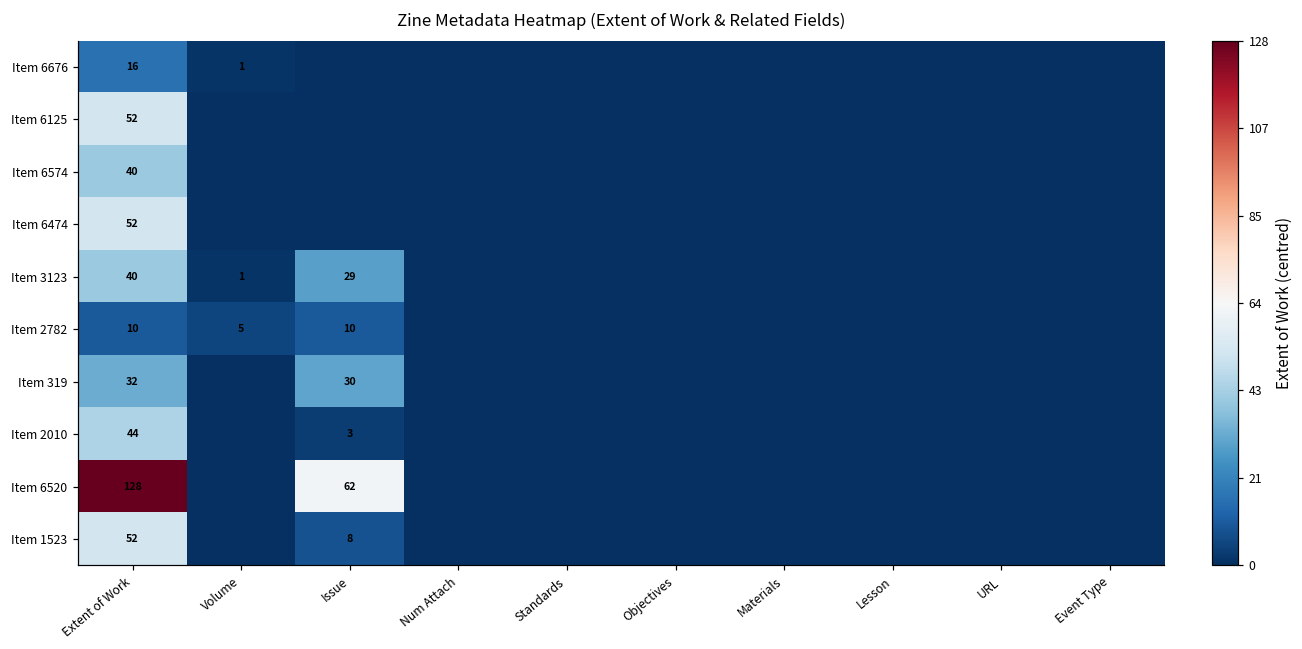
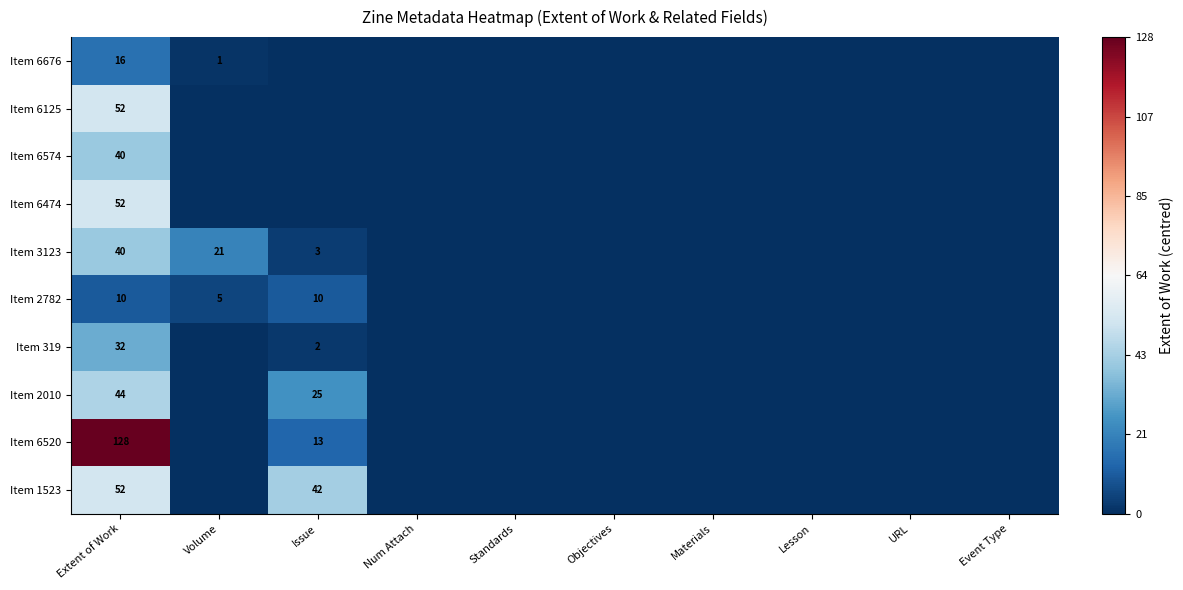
Item 3123, Volume: 1 -> 21
Item 3123, Issue: 29 -> 3
Item 319, Issue: 30 -> 2
Item 2010, Issue: 3 -> 25
Item 6520, Issue: 62 -> 13
Item 1523, Issue: 8 -> 42
